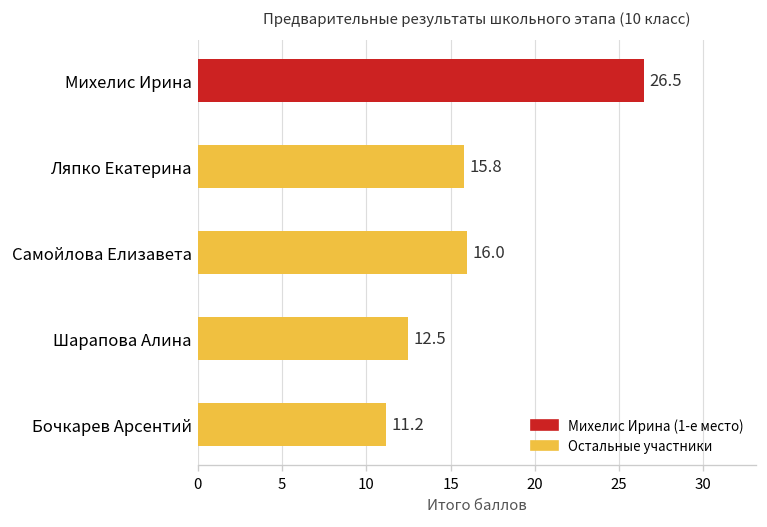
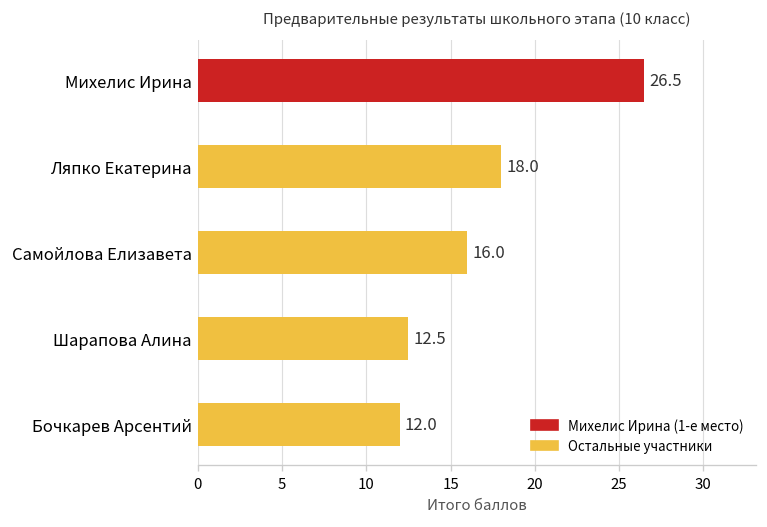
Ляпко Екатерина: 15.8 -> 18.0
Бочкарев Арсентий: 11.2 -> 12.0
